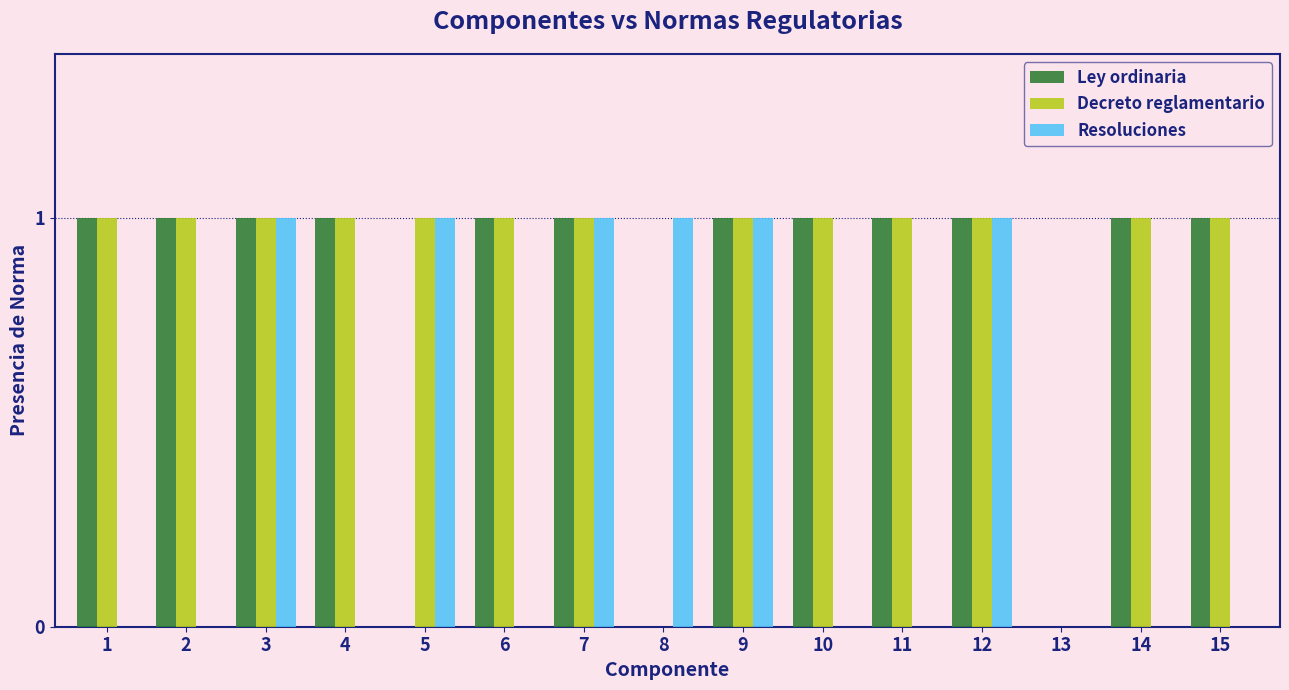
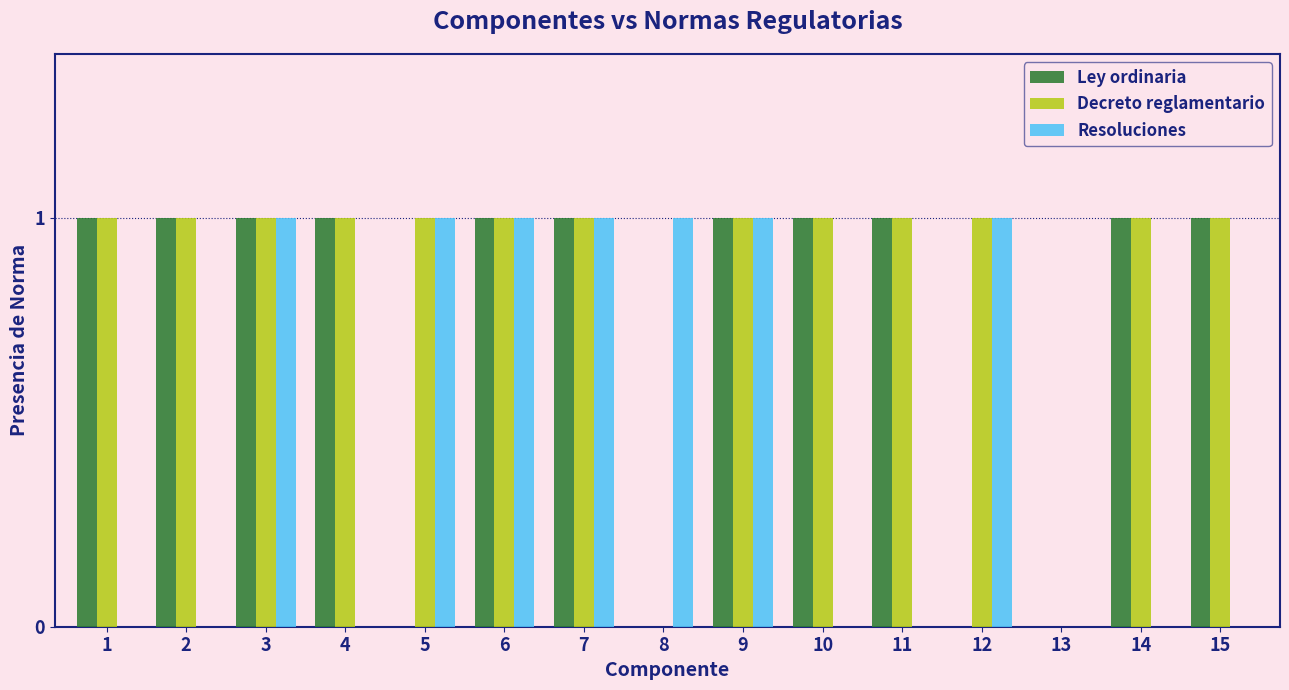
Resoluciones, 6: 0 -> 1
Ley ordinaria, 12: 1 -> 0
